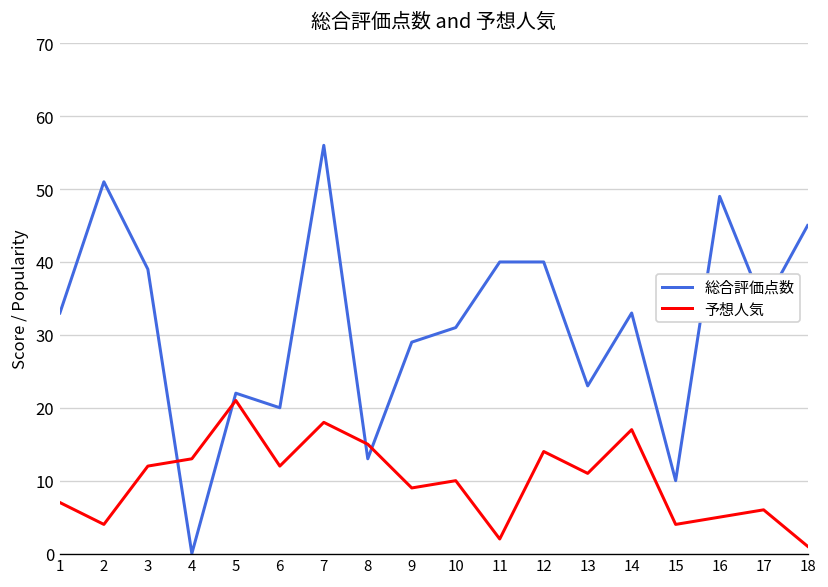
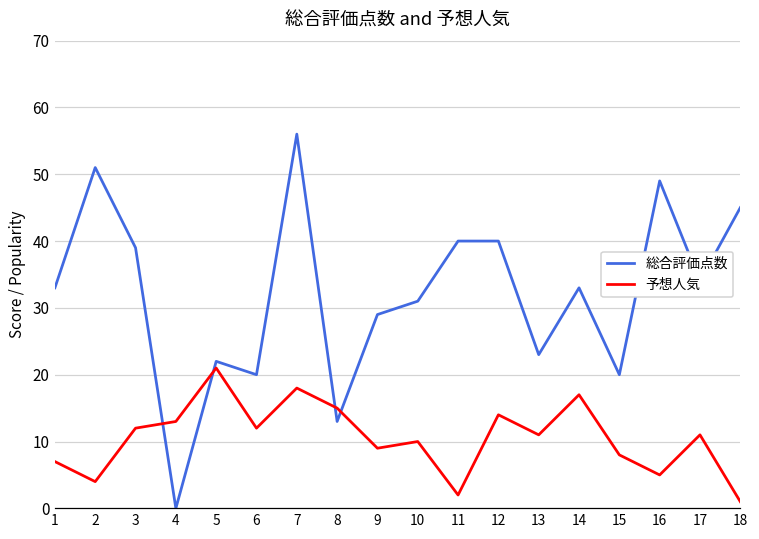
総合評価点数, 15: 10 -> 20
予想人気, 15: 4 -> 8
予想人気, 17: 6 -> 11
